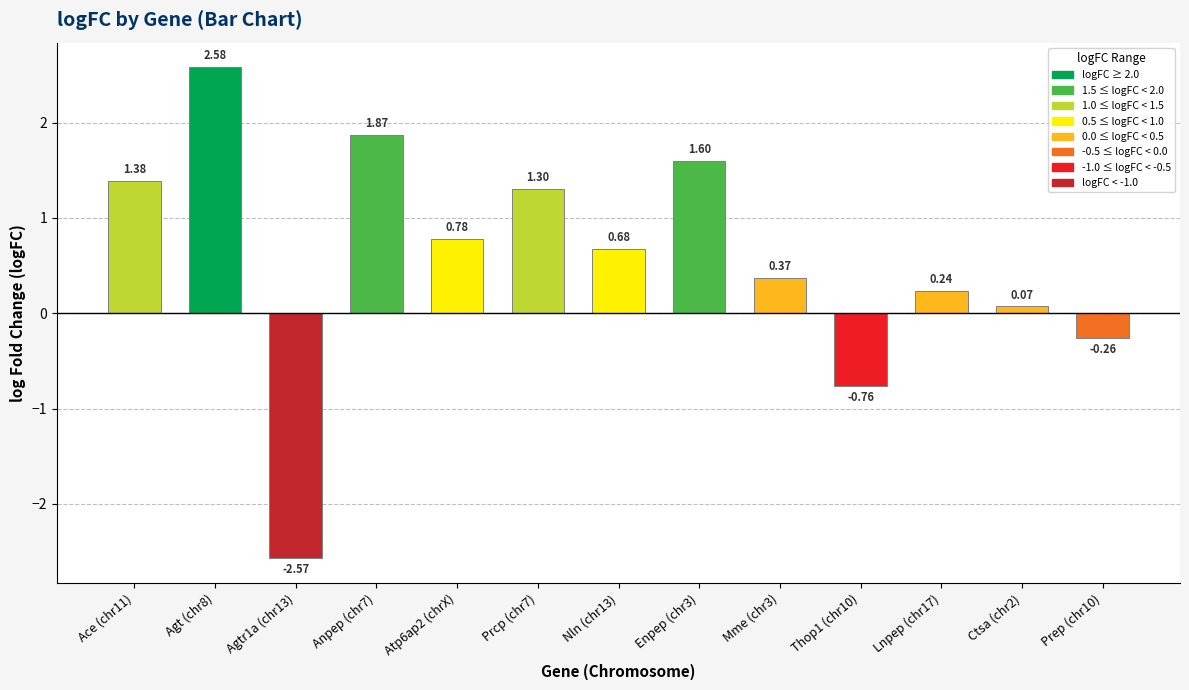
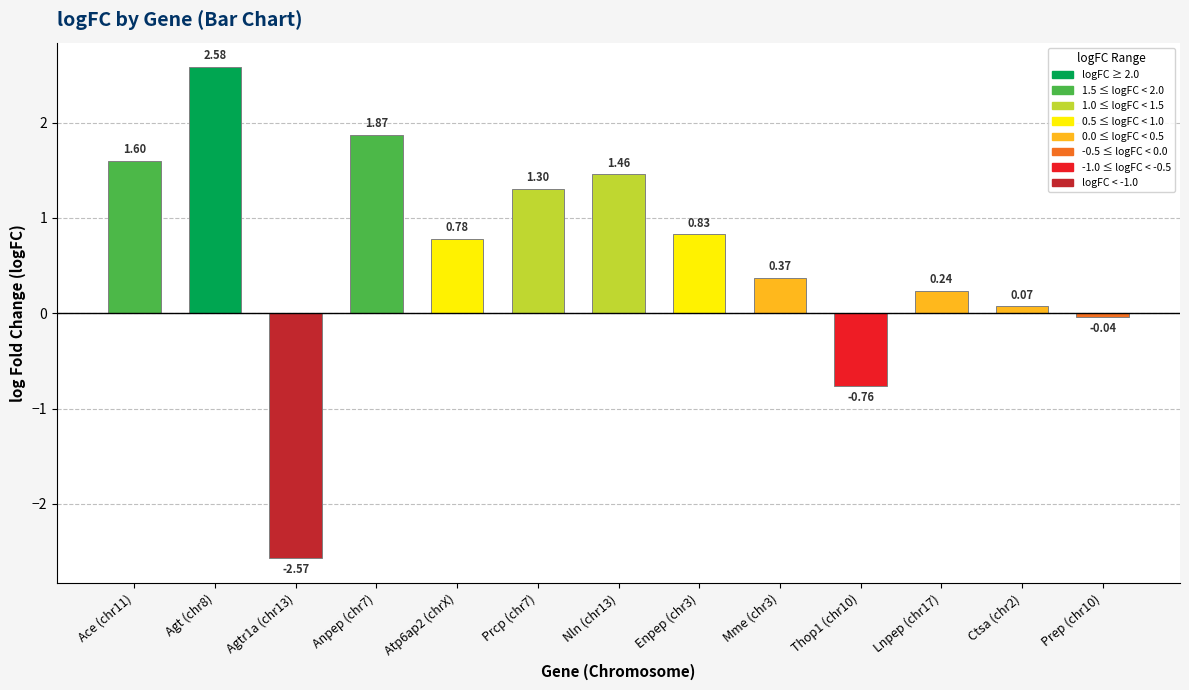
Ace (chr11): 1.38 -> 1.60
Nln (chr13): 0.68 -> 1.46
Enpep (chr3): 1.60 -> 0.83
Prep (chr10): -0.26 -> -0.04
